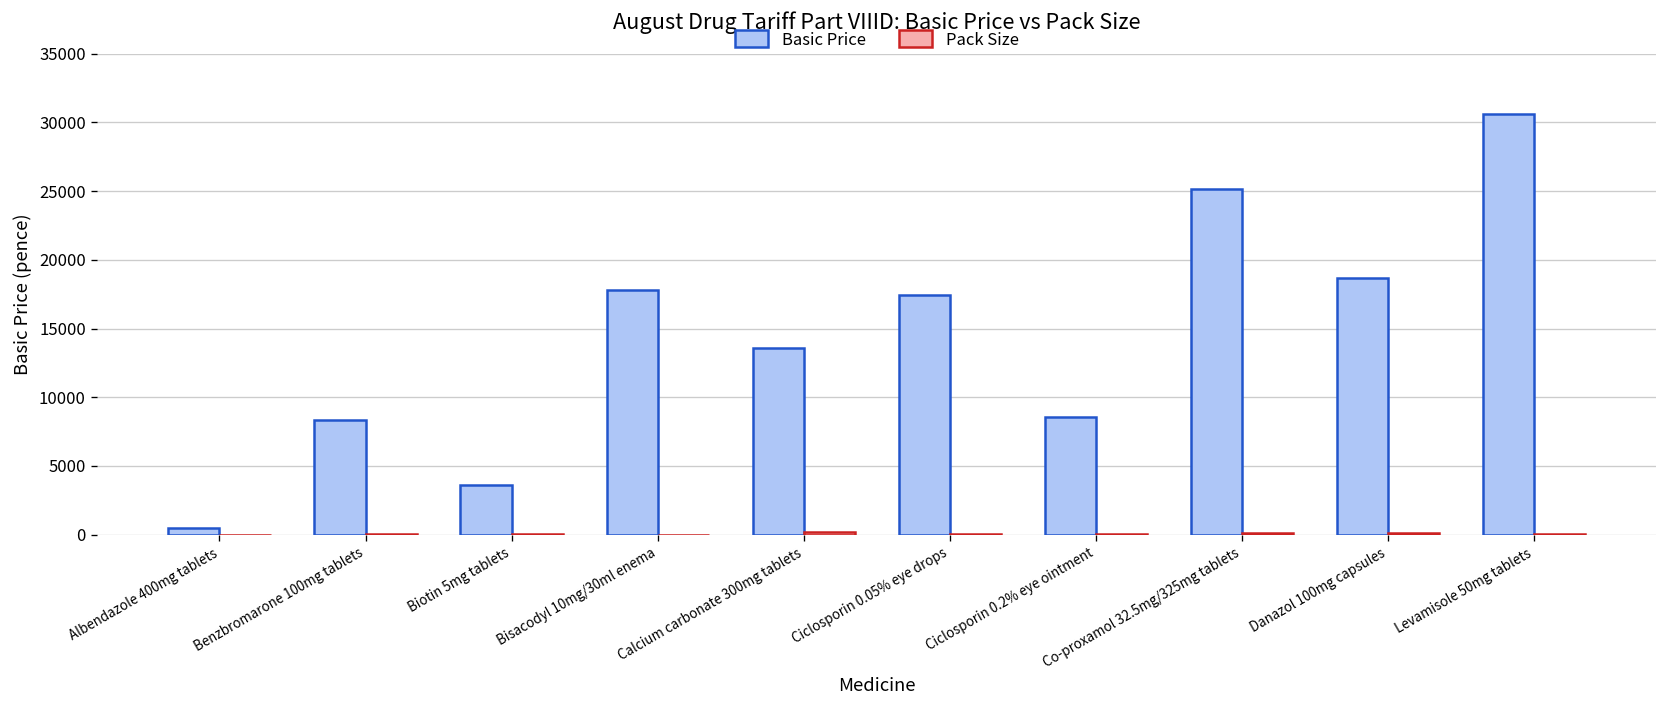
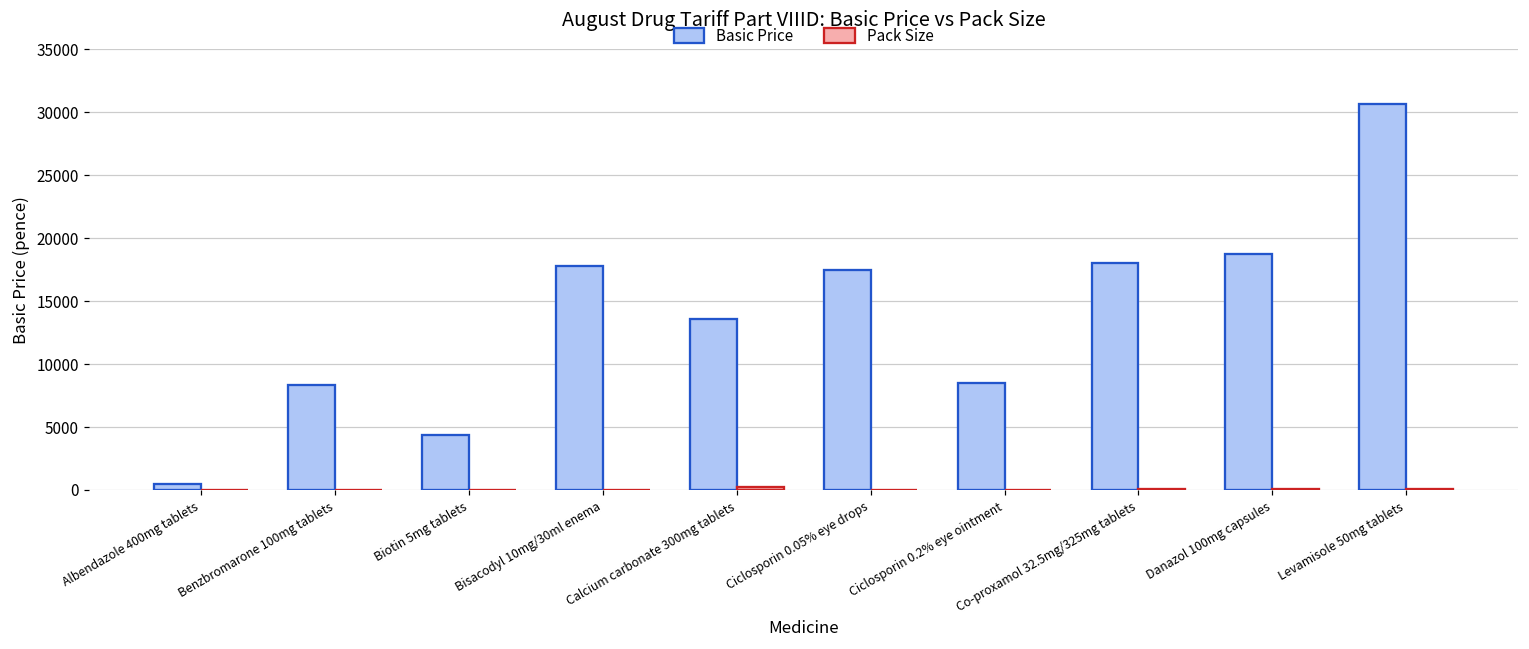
Basic Price, Biotin 5mg tablets: 3600 -> 4400
Basic Price, Co-proxamol 32.5mg/325mg tablets: 25100 -> 18000
